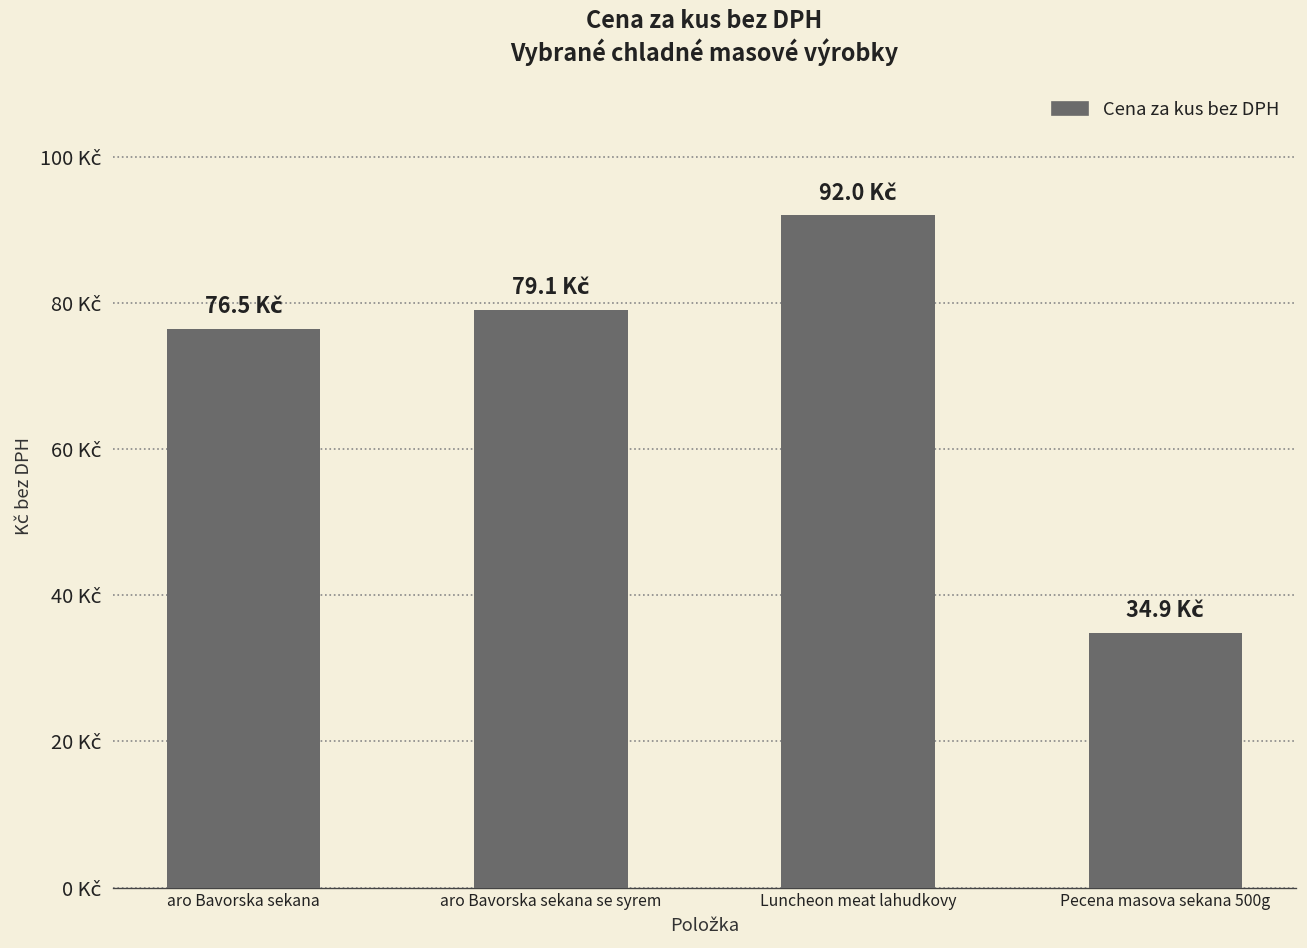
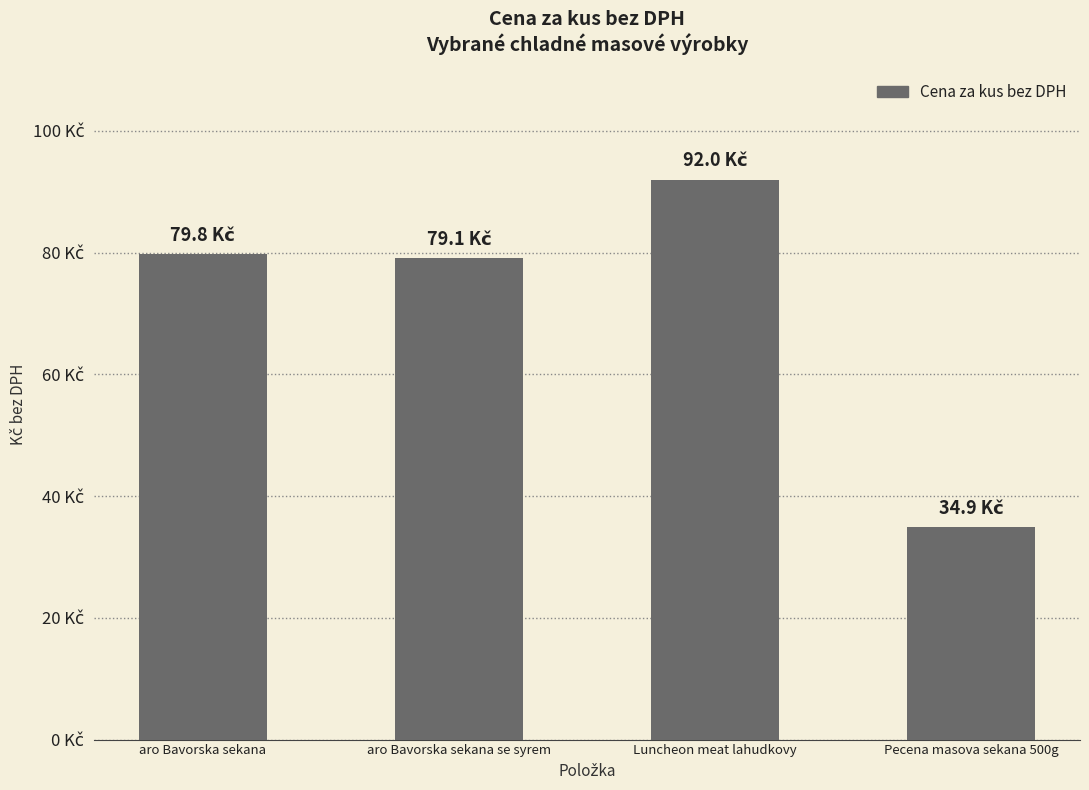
aro Bavorska sekana: 76.5 -> 79.8
